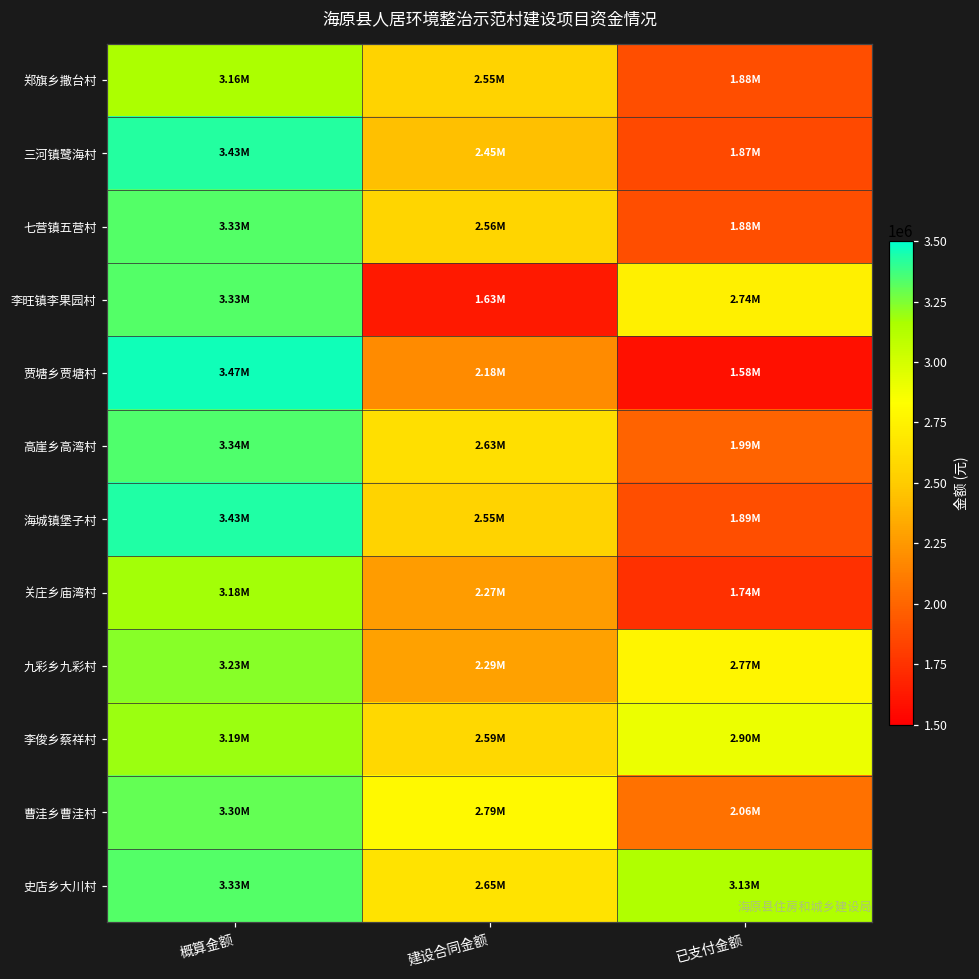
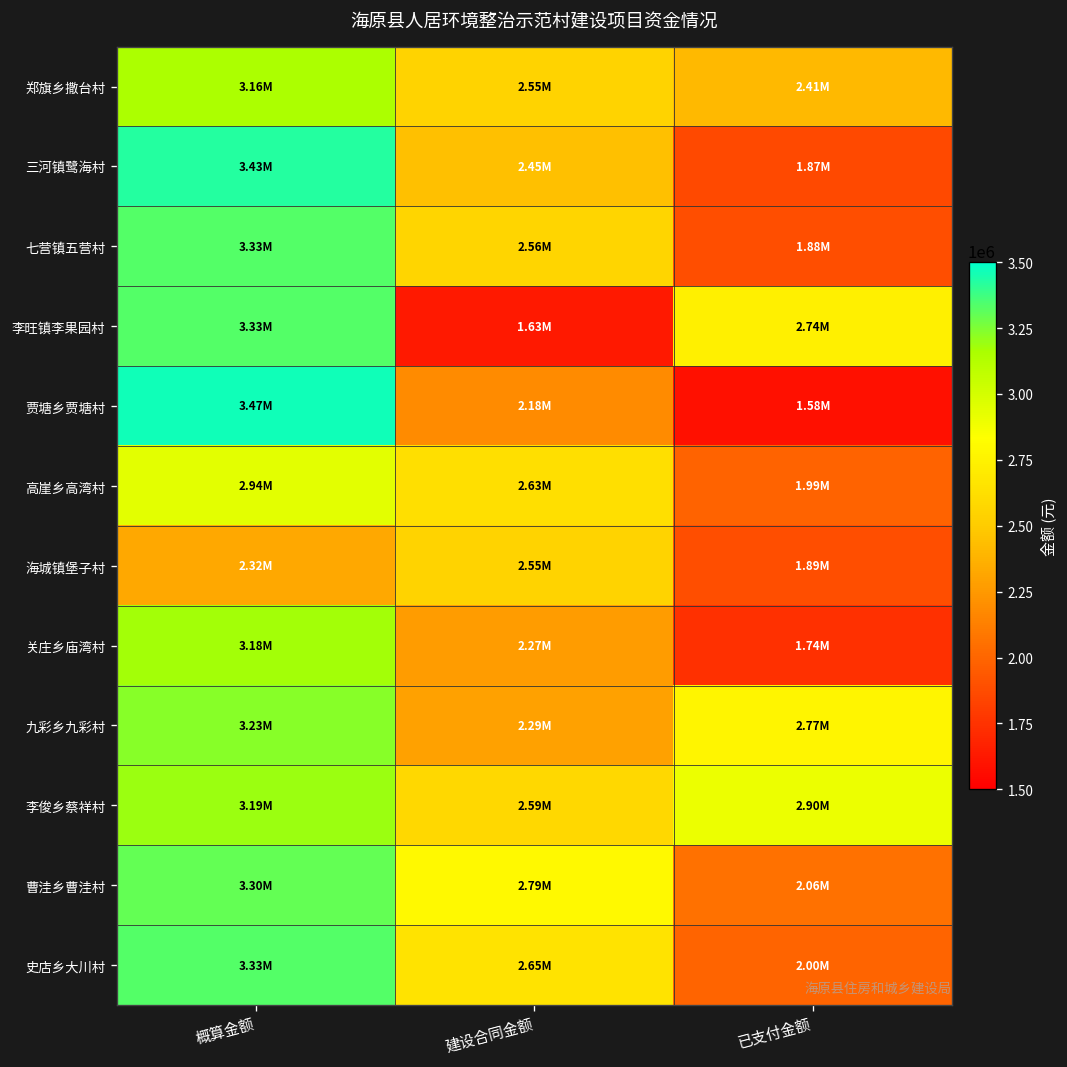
郑旗乡撒台村, 已支付金额: 1.88M -> 2.41M
高崖乡高湾村, 概算金额: 3.34M -> 2.94M
海城镇堡子村, 概算金额: 3.43M -> 2.32M
史店乡大川村, 已支付金额: 3.13M -> 2.00M
